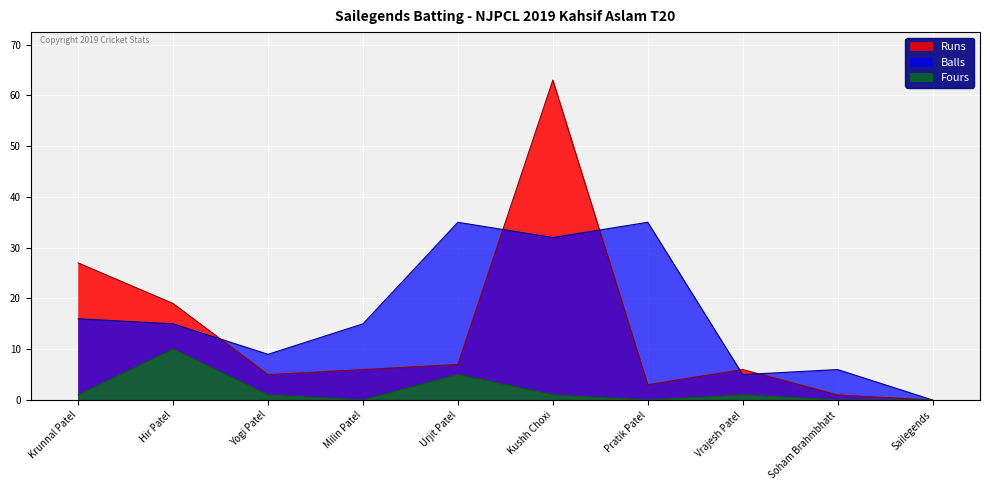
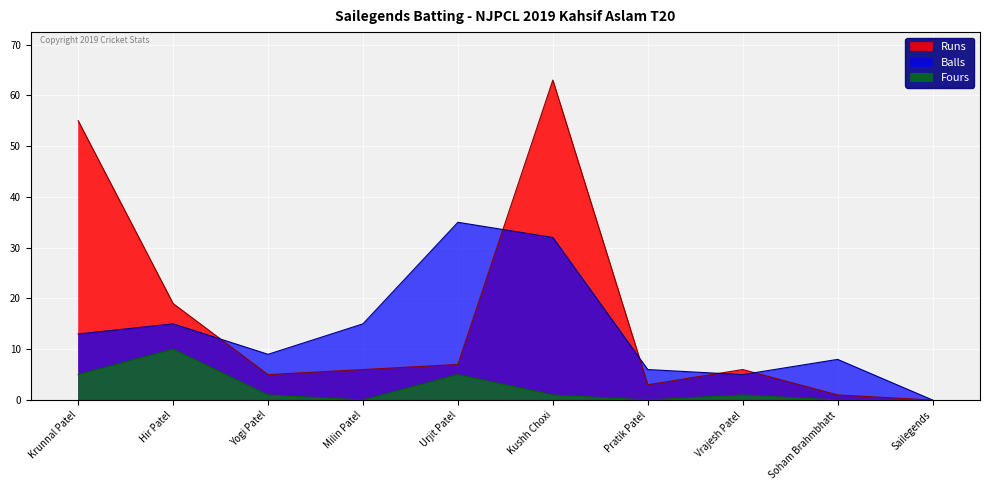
Runs, Krunnal Patel: 27 -> 55
Balls, Krunnal Patel: 16 -> 13
Fours, Krunnal Patel: 1 -> 5
Balls, Pratik Patel: 35 -> 6
Balls, Soham Brahmbhatt: 6 -> 8
